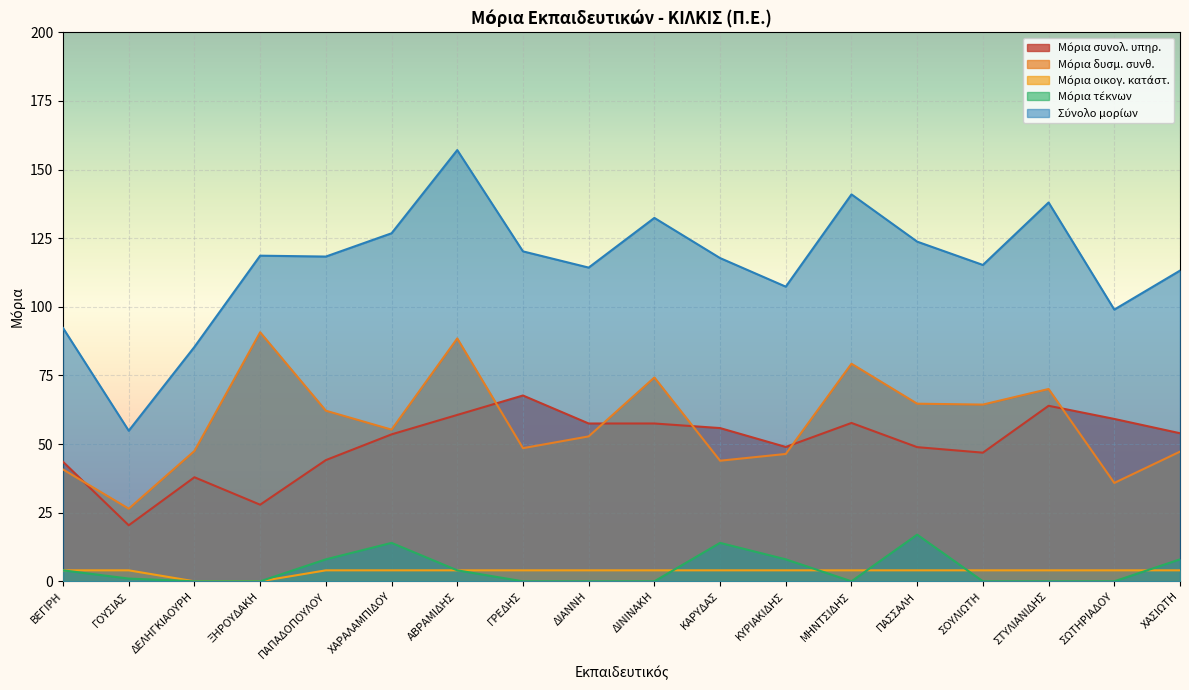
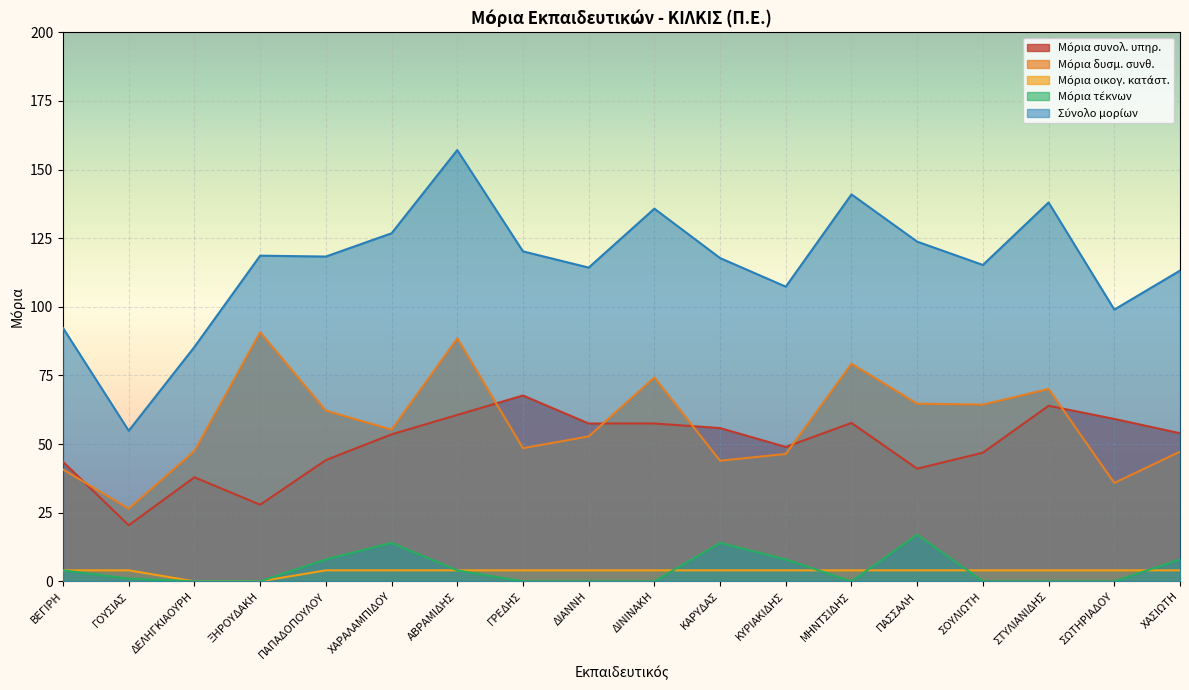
Σύνολο μορίων, ΔΙΝΙΝΑΚΗ: 132 -> 136
Μόρια συνολ. υπηρ., ΠΑΣΣΑΛΗ: 49 -> 41
